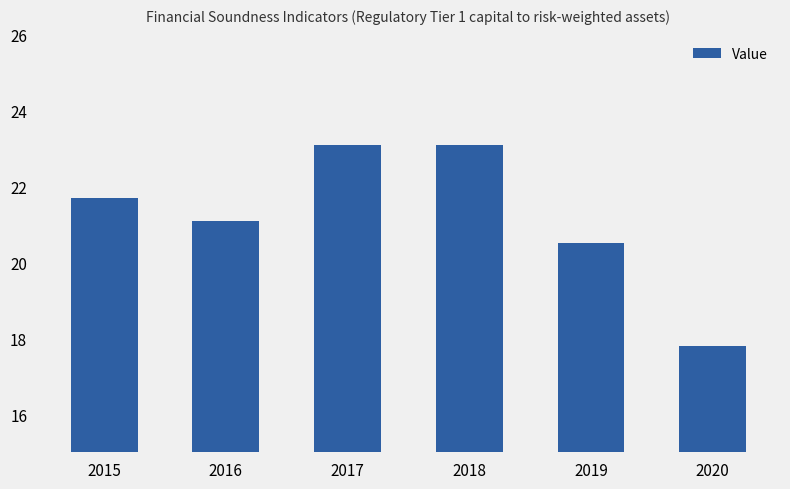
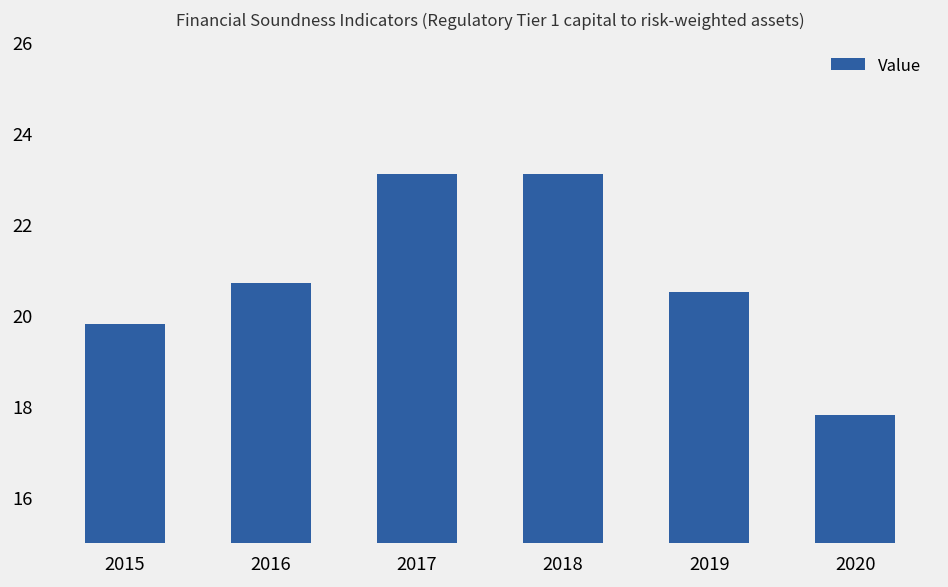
2015: 21.7 -> 19.8
2016: 21.1 -> 20.7
